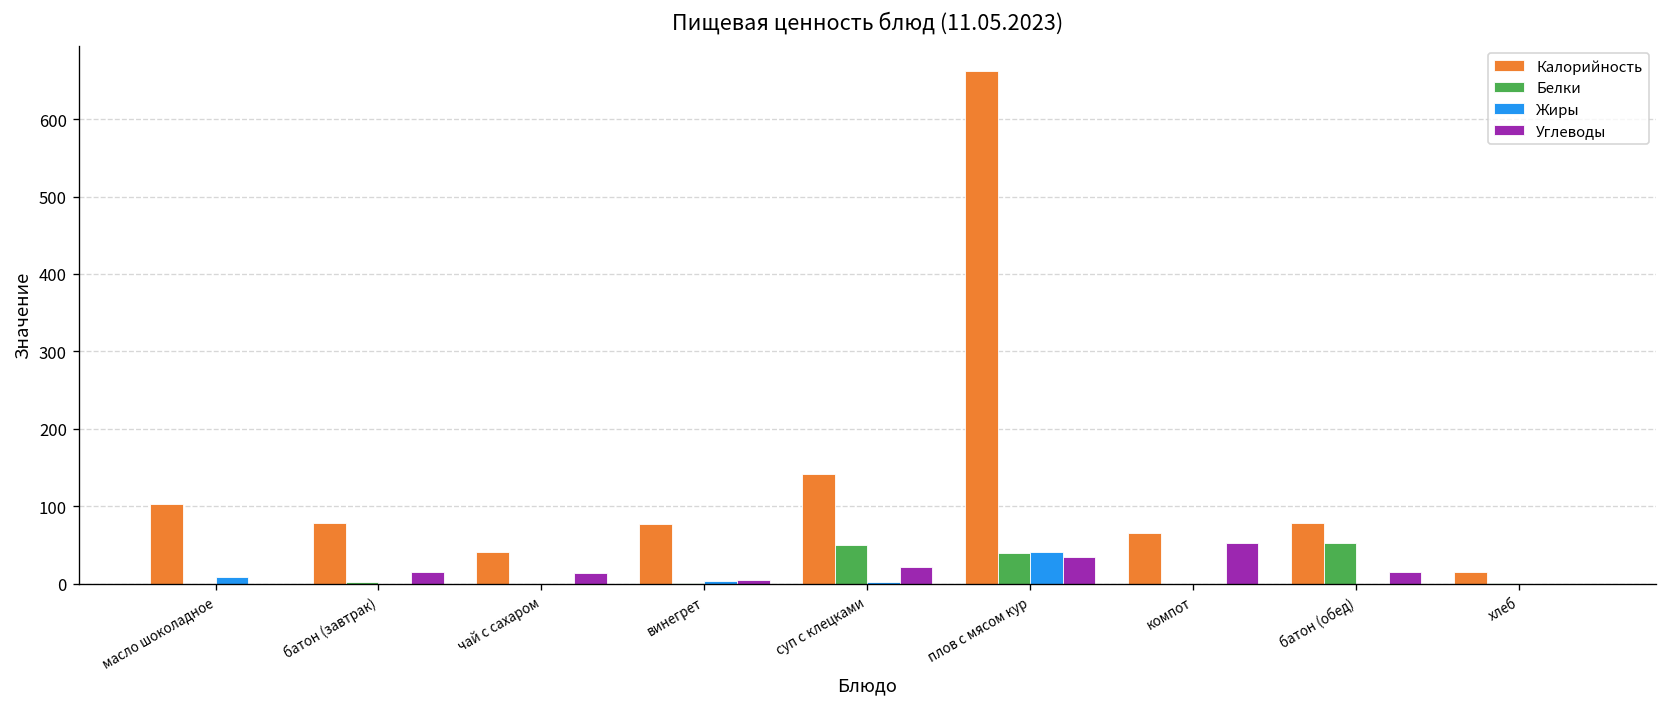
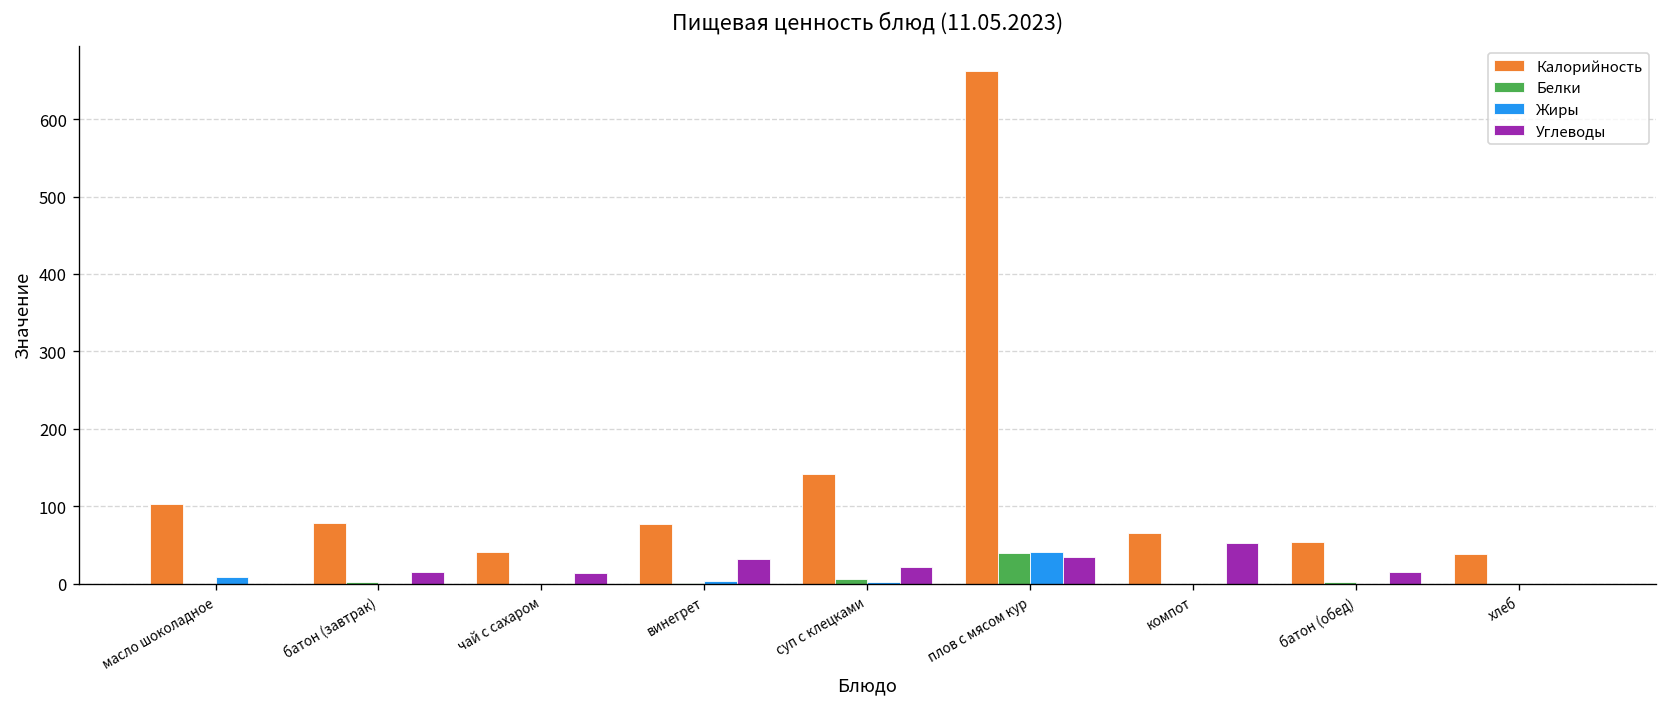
Углеводы, винегрет: 10 -> 30
Белки, суп с клецками: 50 -> 10
Калорийность, батон (обед): 80 -> 50
Белки, батон (обед): 50 -> 0
Калорийность, хлеб: 20 -> 40
